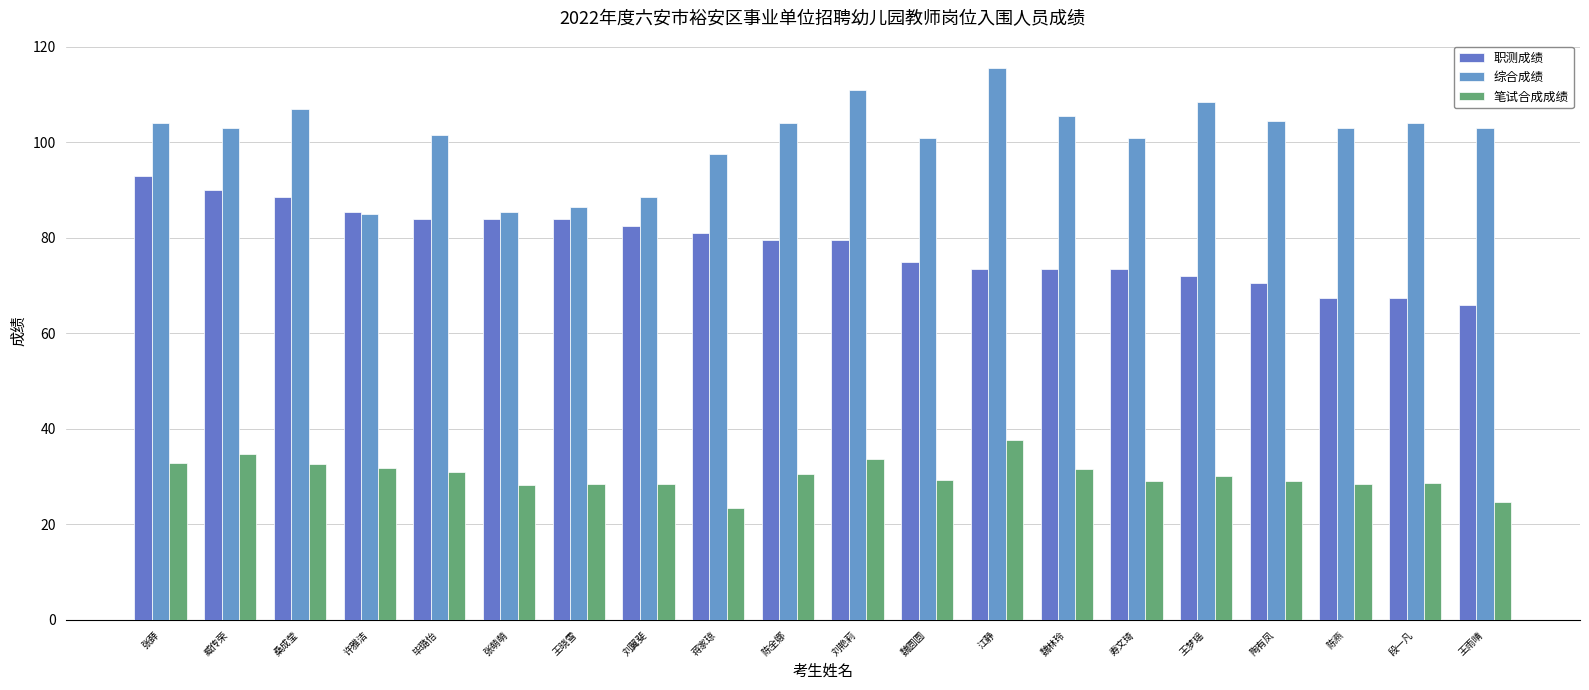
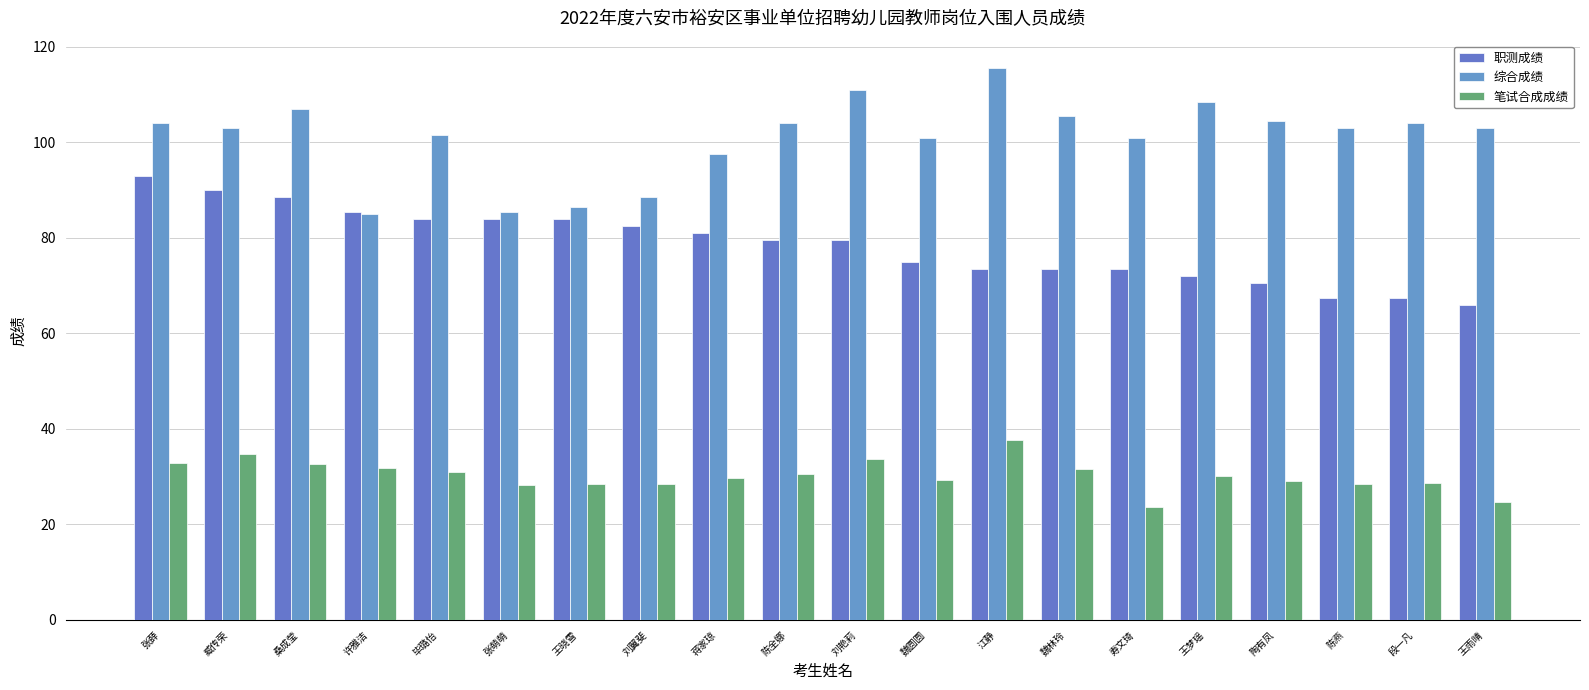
笔试合成成绩, 蒋家琼: 23 -> 30
笔试合成成绩, 寿文琦: 29 -> 24
